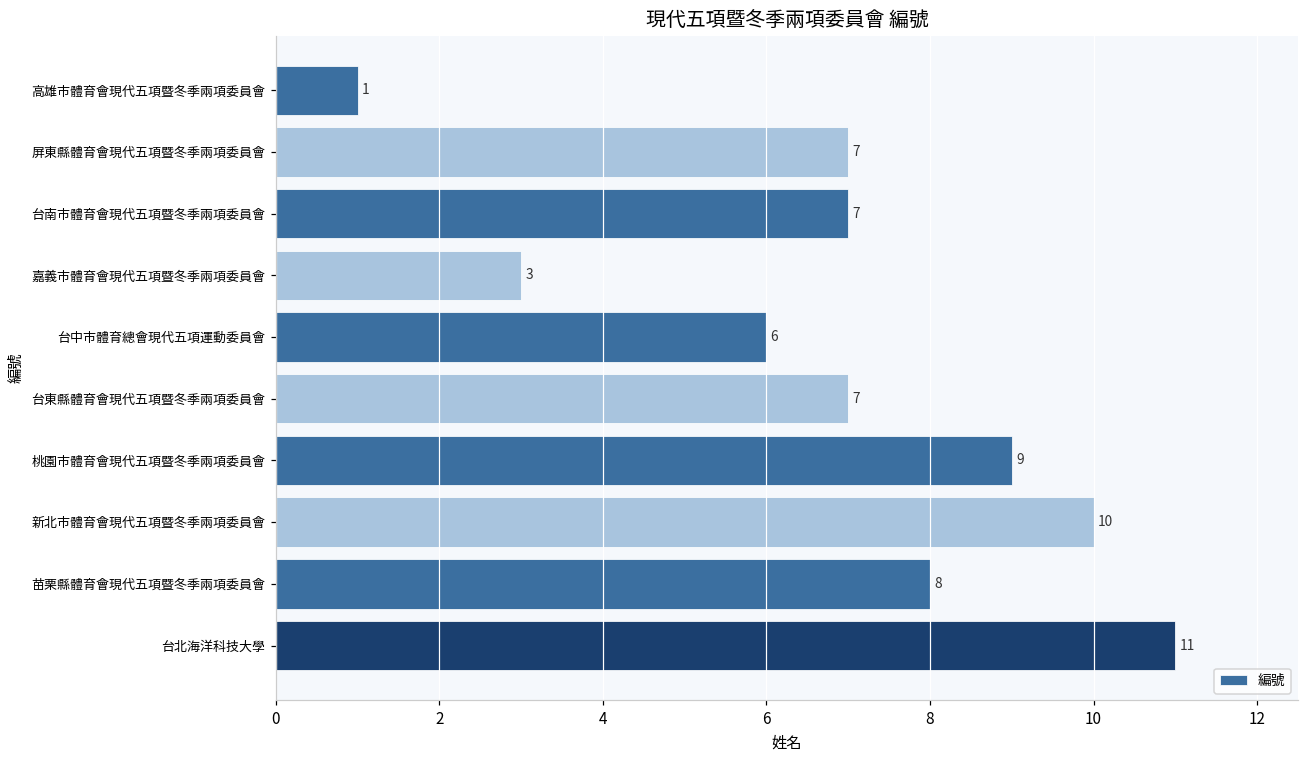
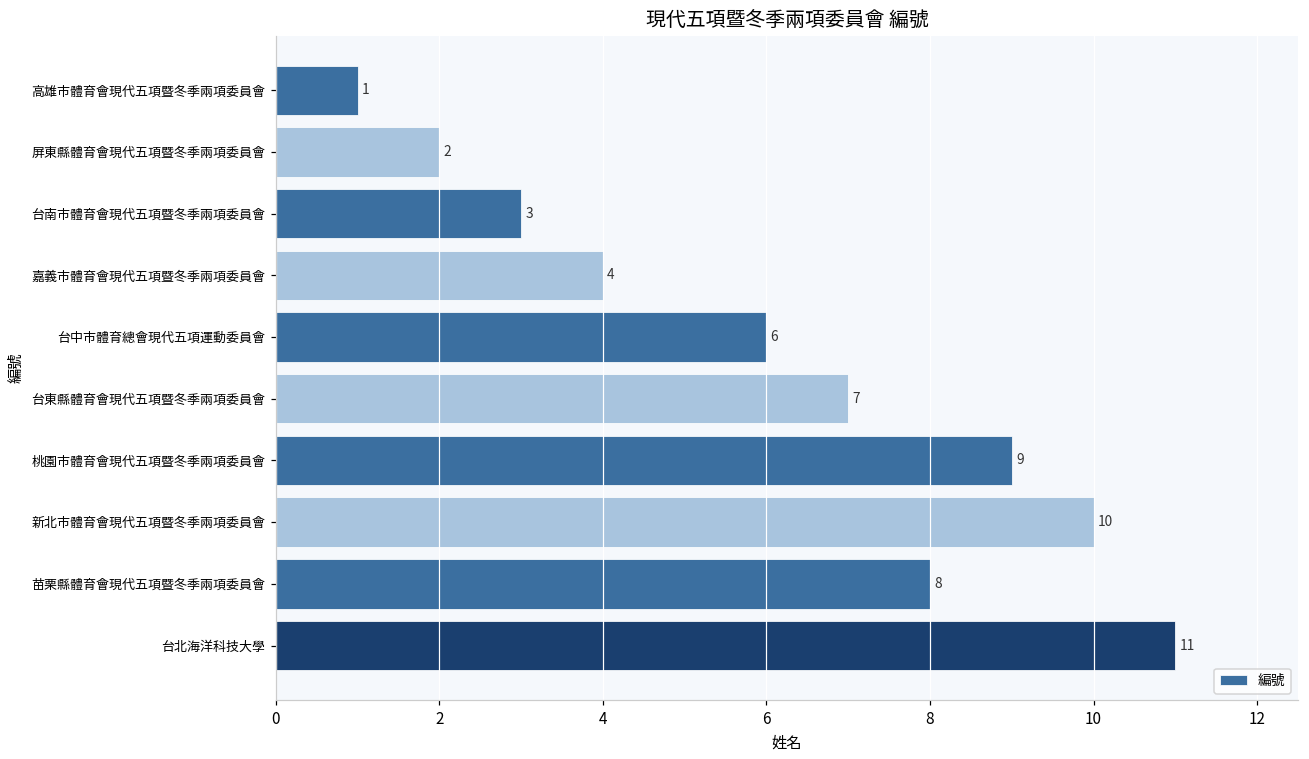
屏東縣體育會現代五項暨冬季兩項委員會: 7 -> 2
台南市體育會現代五項暨冬季兩項委員會: 7 -> 3
嘉義市體育會現代五項暨冬季兩項委員會: 3 -> 4
